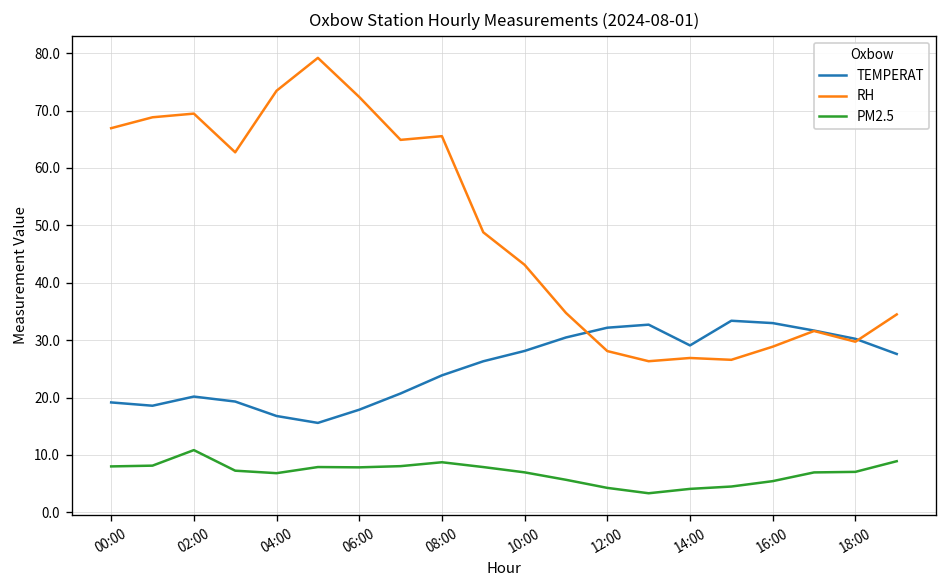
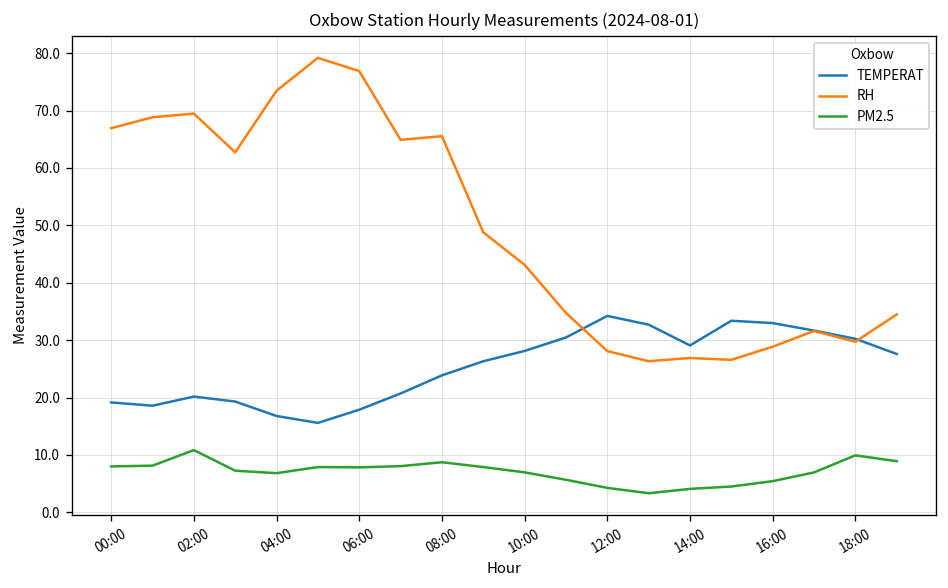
RH, 06:00: 72 -> 77
TEMPERAT, 12:00: 32 -> 34
PM2.5, 18:00: 7 -> 10
